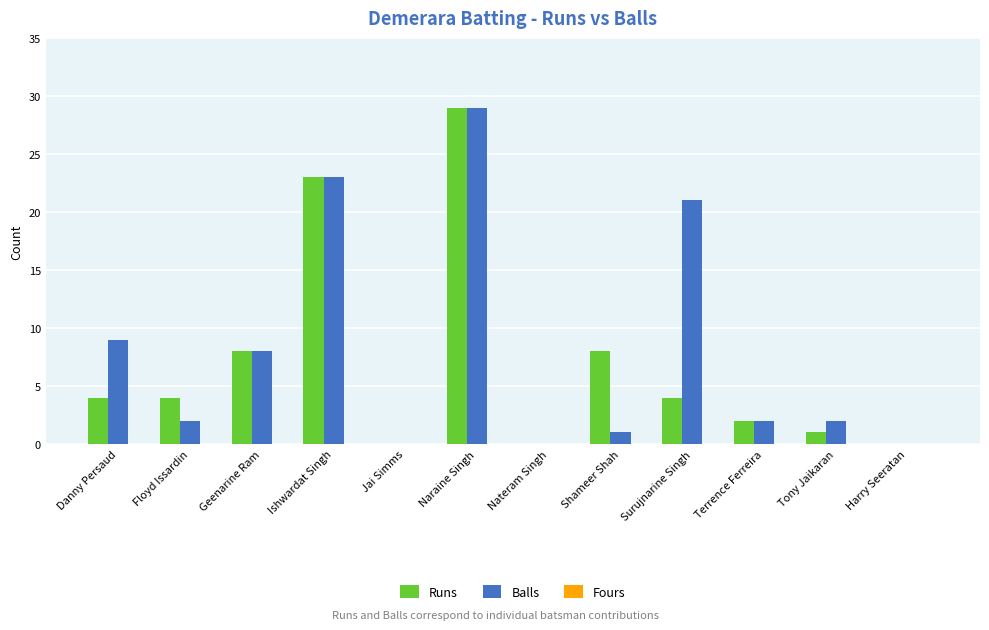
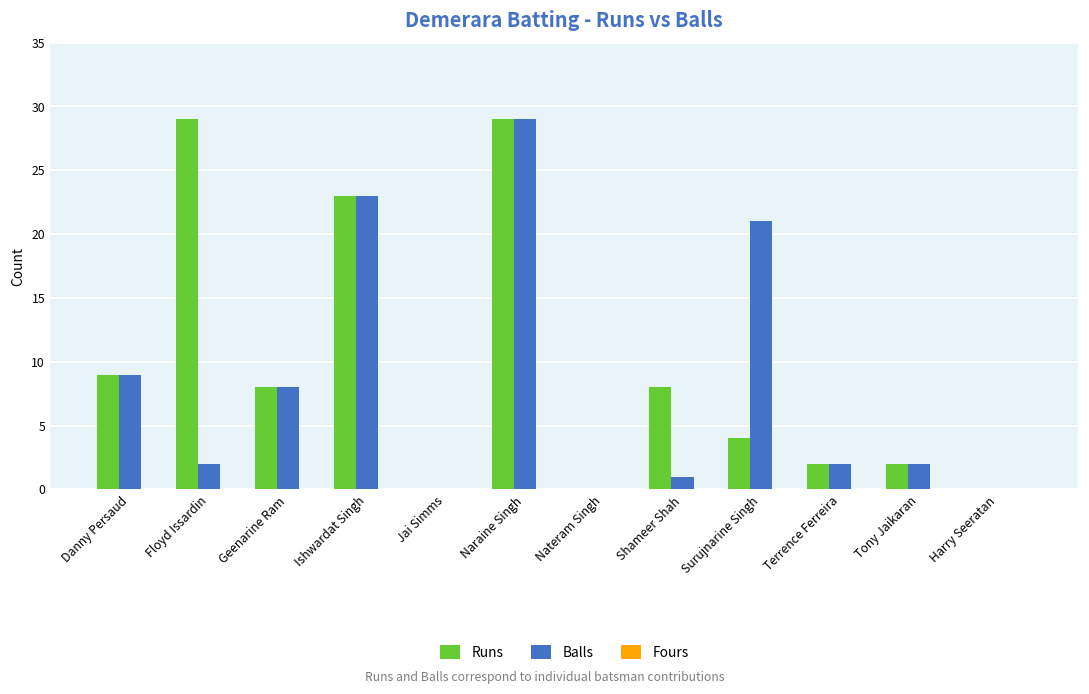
Runs, Danny Persaud: 4 -> 9
Runs, Floyd Issardin: 4 -> 29
Runs, Tony Jaikaran: 1 -> 2
